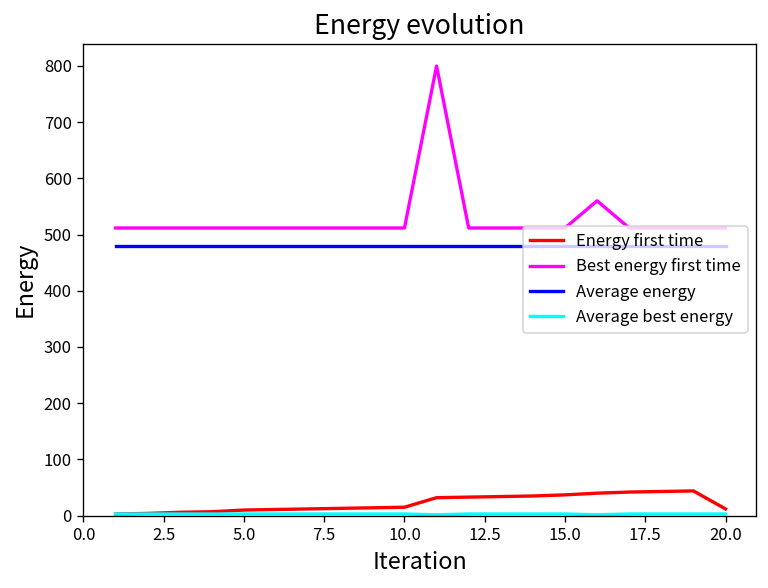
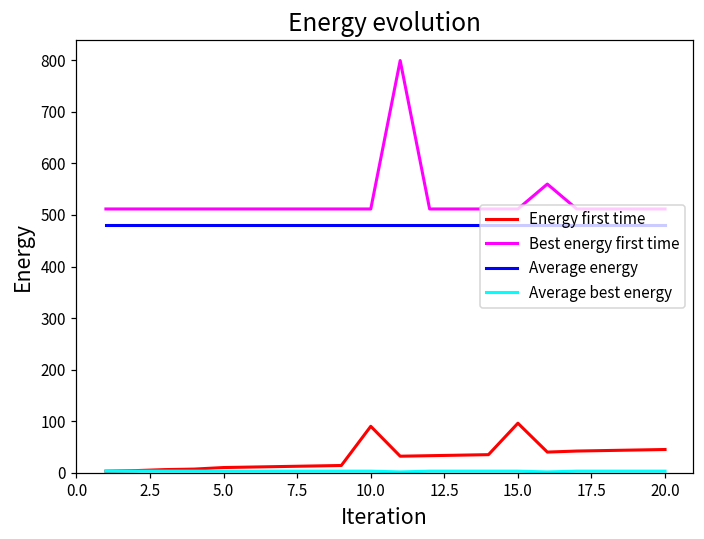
Energy first time, 10.0: 20 -> 90
Energy first time, 15.0: 40 -> 100
Energy first time, 20.0: 10 -> 50
